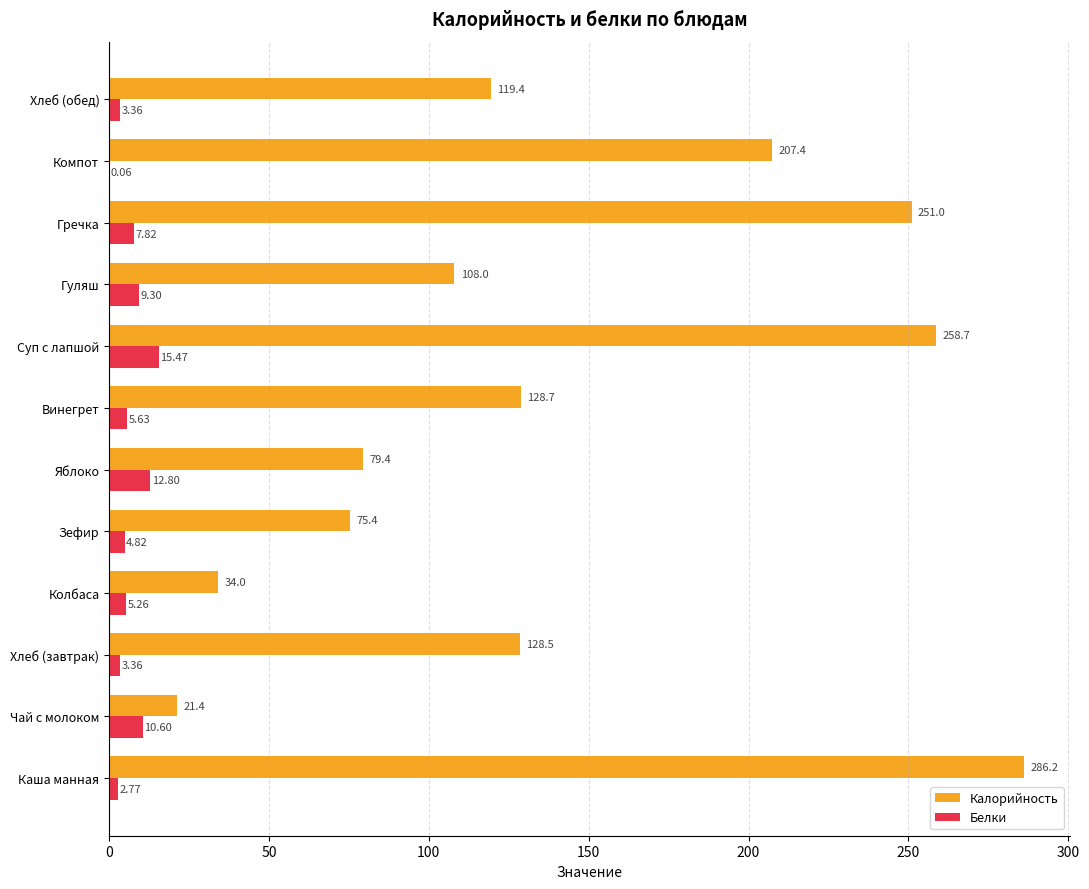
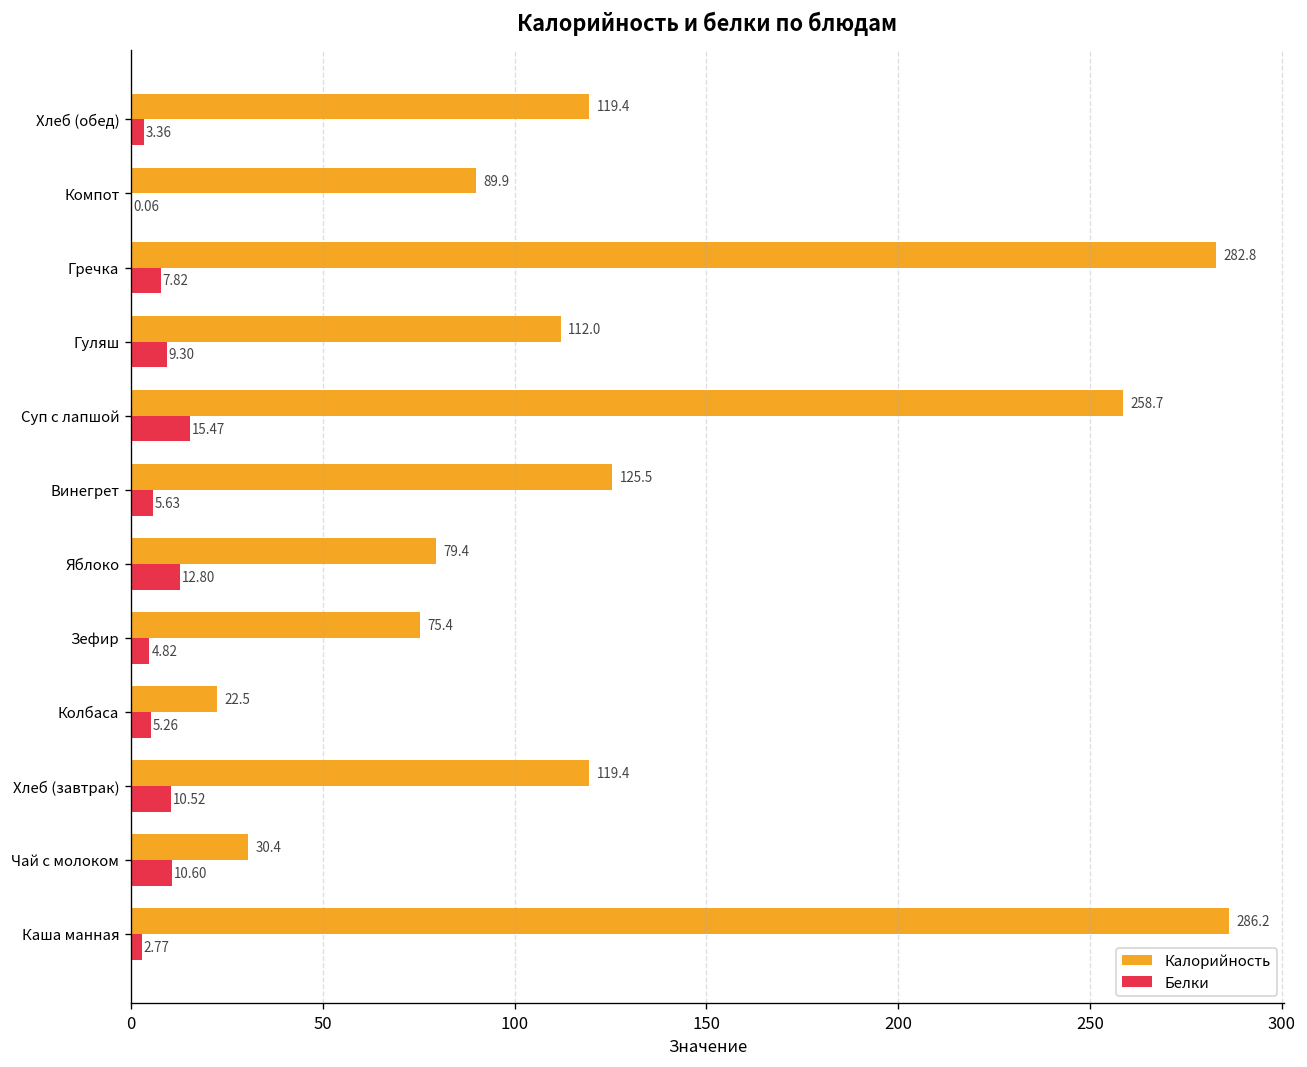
Калорийность, Компот: 207.4 -> 89.9
Калорийность, Гречка: 251.0 -> 282.8
Калорийность, Гуляш: 108.0 -> 112.0
Калорийность, Винегрет: 128.7 -> 125.5
Калорийность, Колбаса: 34.0 -> 22.5
Калорийность, Хлеб (завтрак): 128.5 -> 119.4
Белки, Хлеб (завтрак): 3.36 -> 10.52
Калорийность, Чай с молоком: 21.4 -> 30.4
